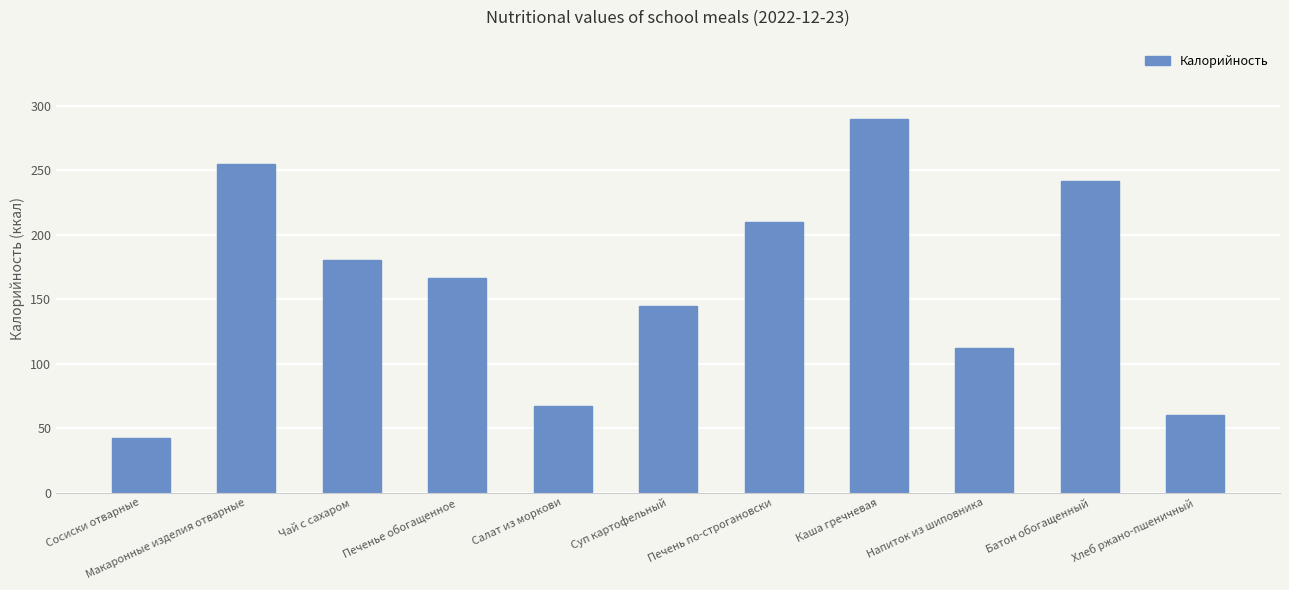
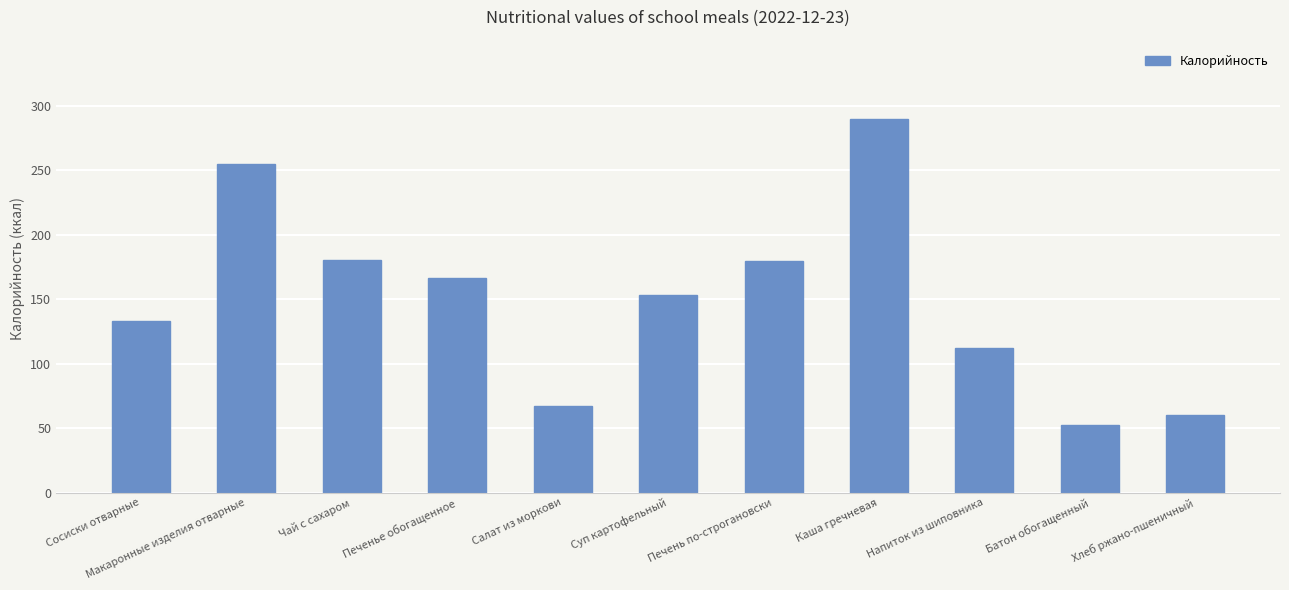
Сосиски отварные: 42 -> 133
Суп картофельный: 145 -> 153
Печень по-строгановски: 210 -> 179
Батон обогащенный: 242 -> 52
